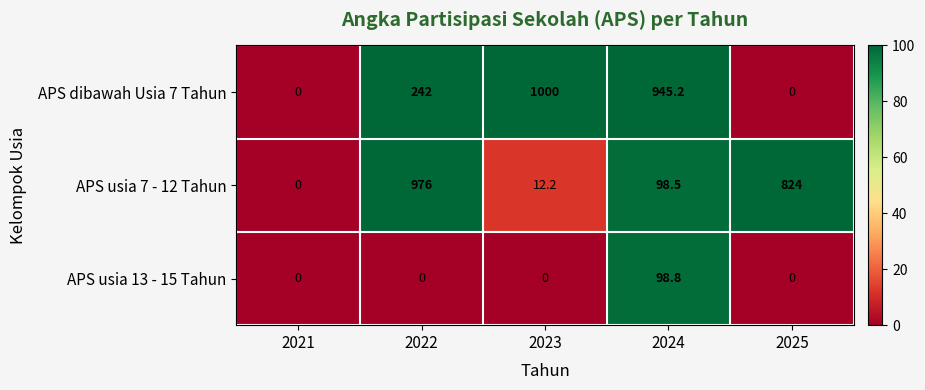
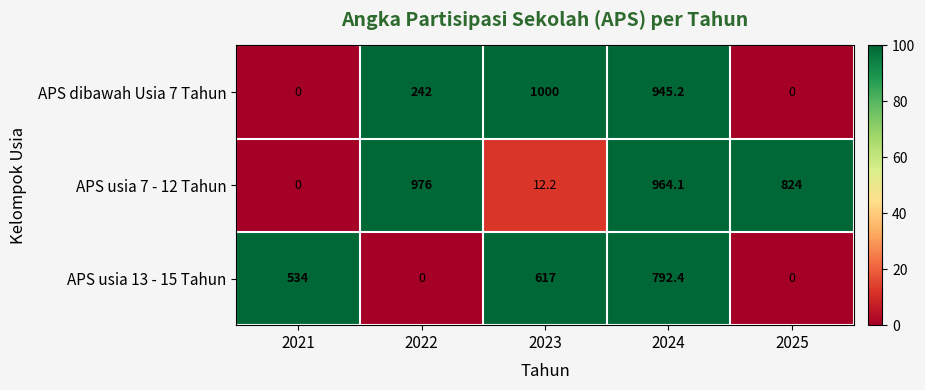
APS usia 7 - 12 Tahun, 2024: 98.5 -> 964.1
APS usia 13 - 15 Tahun, 2021: 0 -> 534
APS usia 13 - 15 Tahun, 2023: 0 -> 617
APS usia 13 - 15 Tahun, 2024: 98.8 -> 792.4
